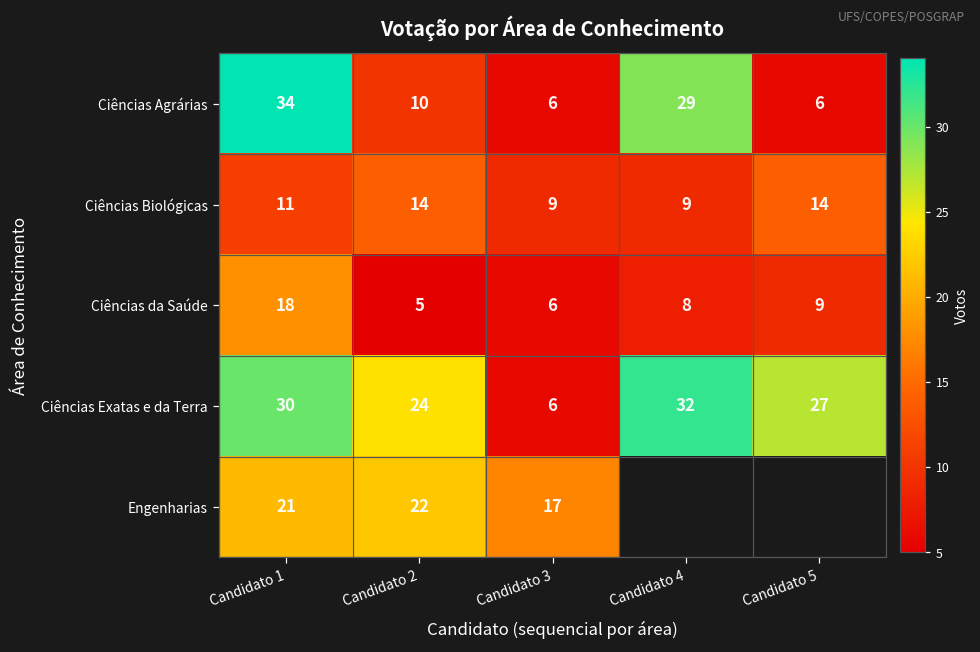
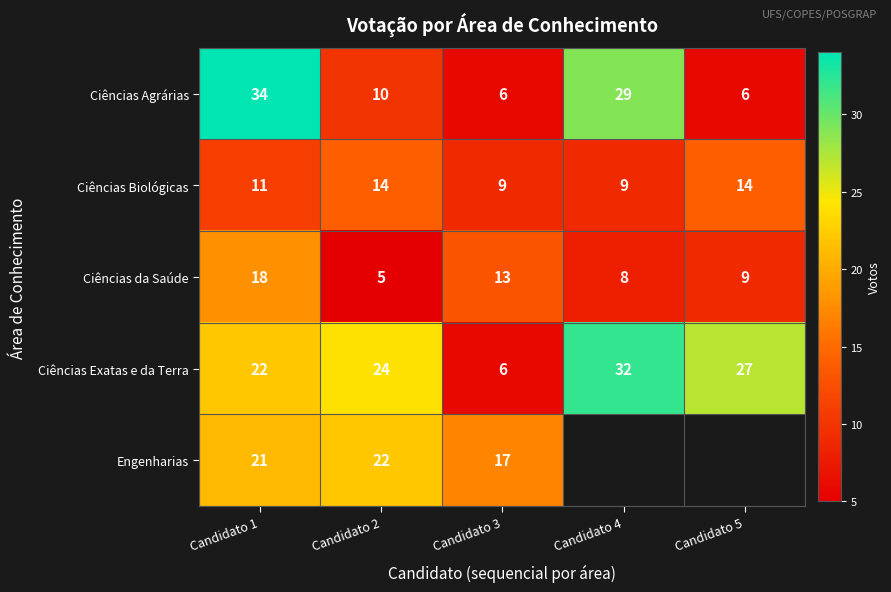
Ciências da Saúde, Candidato 3: 6 -> 13
Ciências Exatas e da Terra, Candidato 1: 30 -> 22
